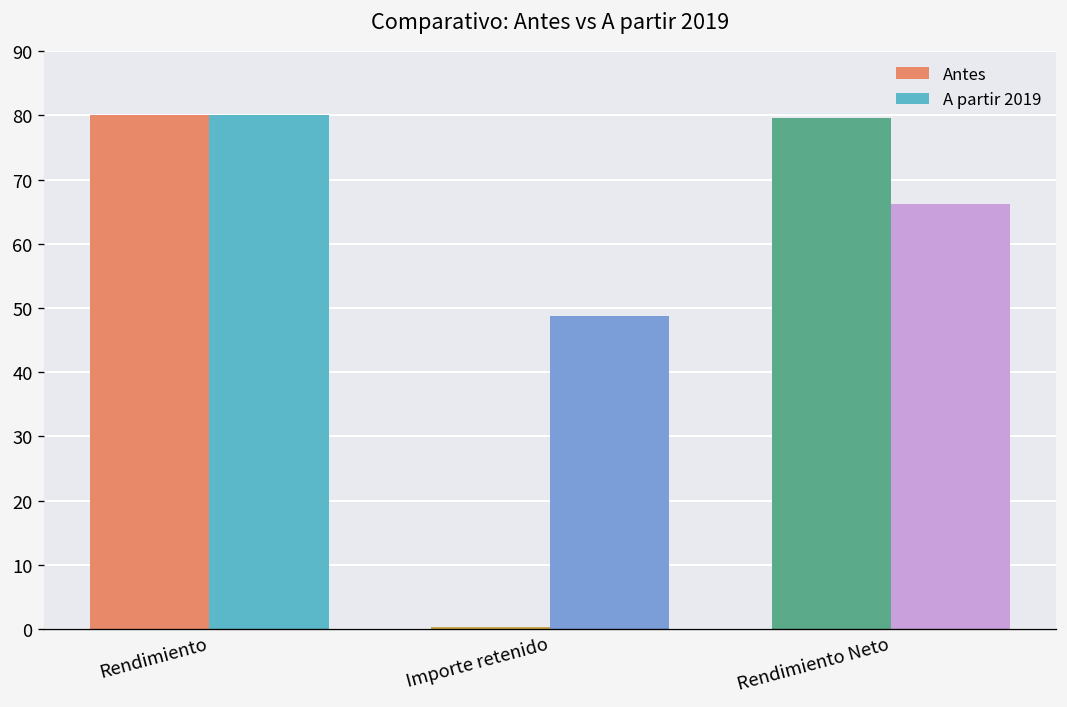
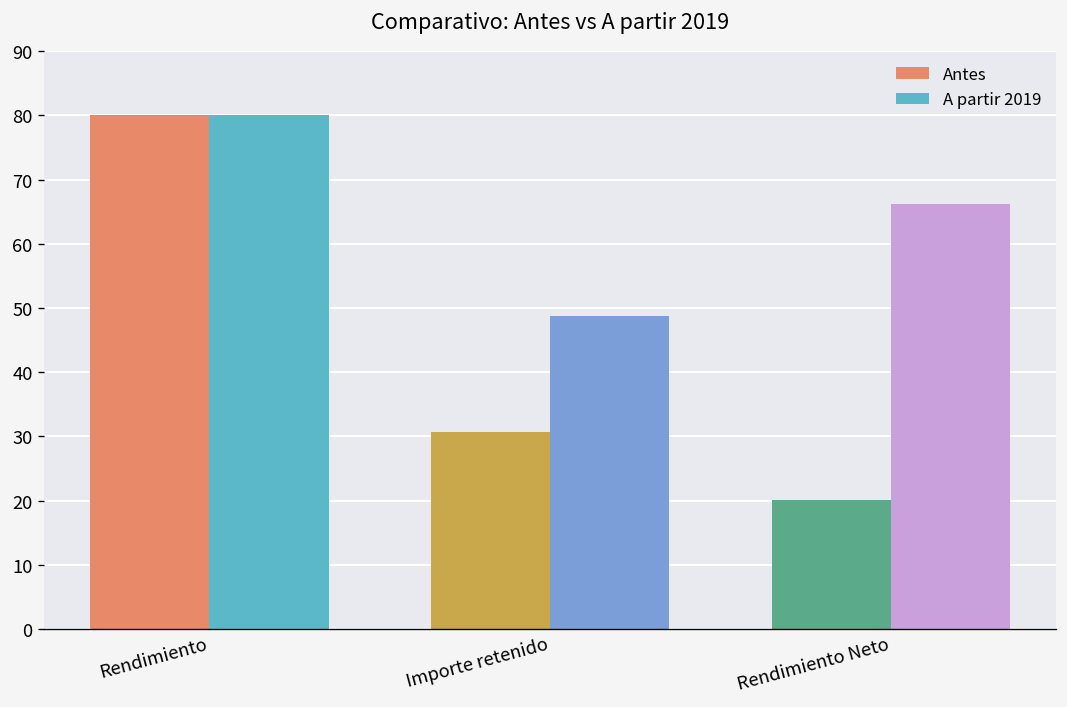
Antes, Importe retenido: 0 -> 31
Antes, Rendimiento Neto: 80 -> 20
